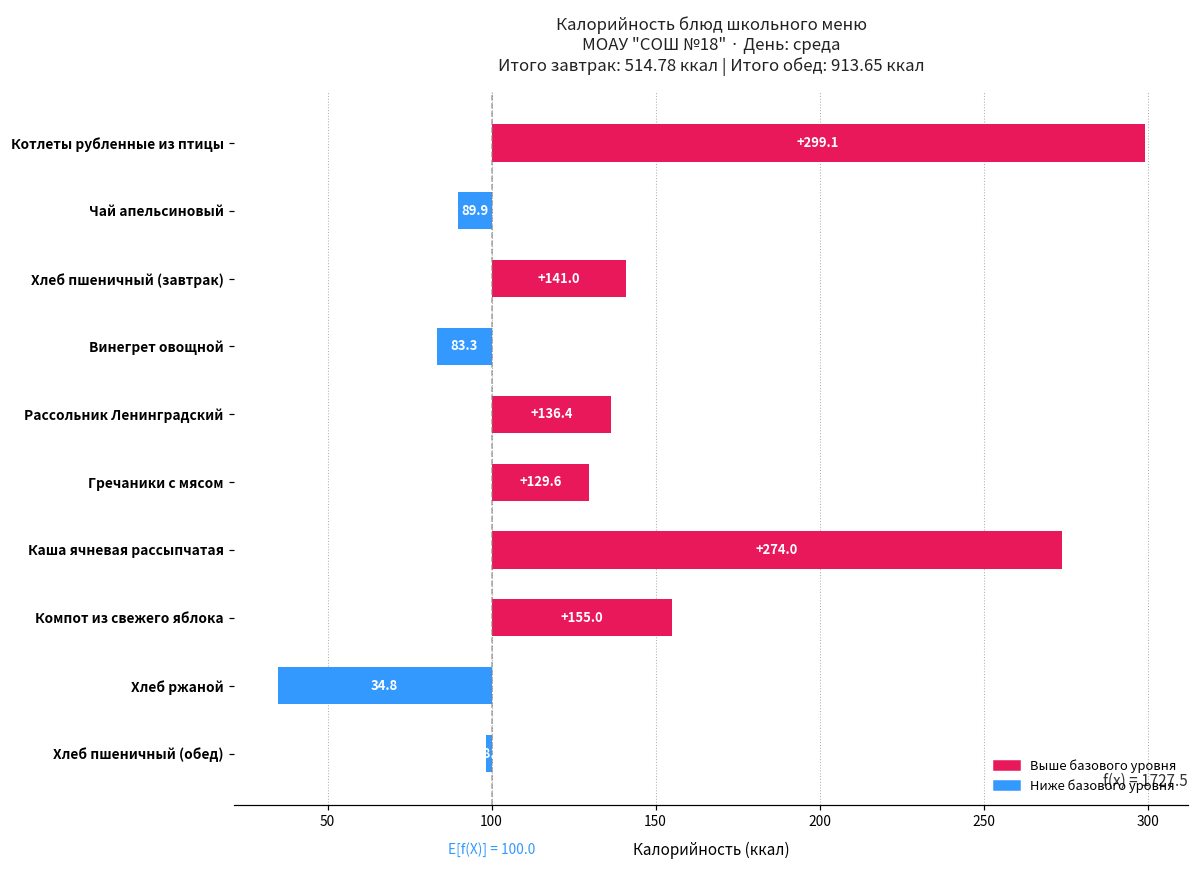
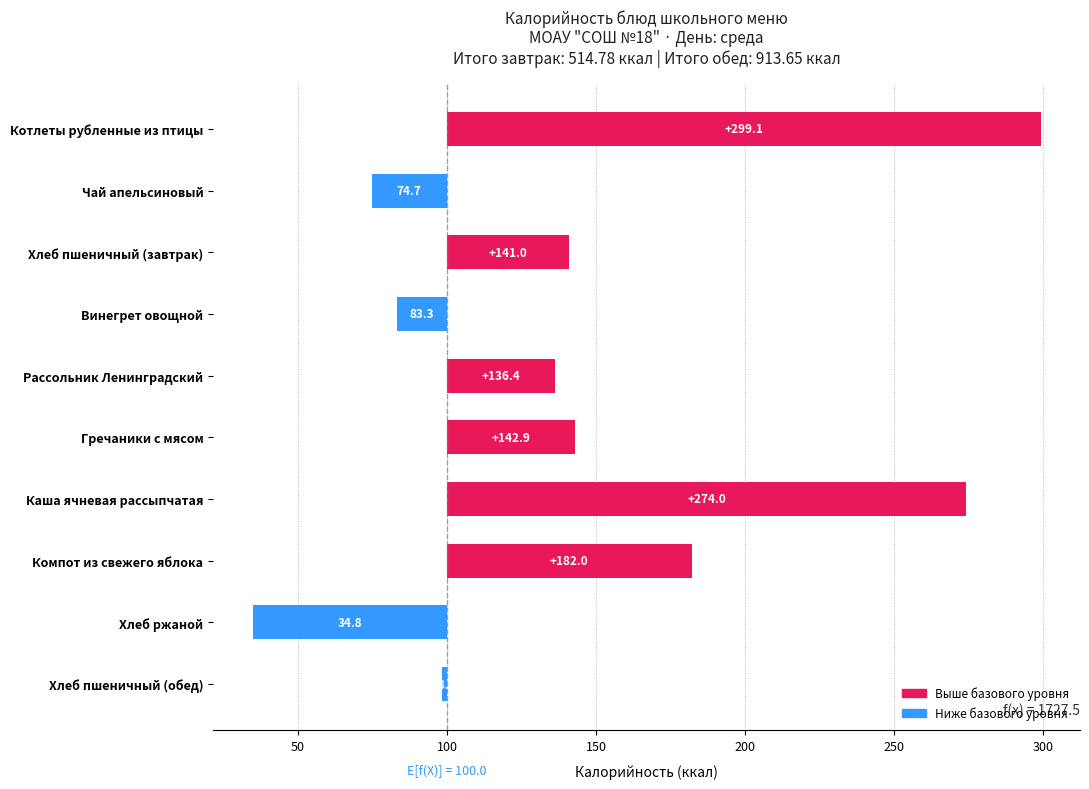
Чай апельсиновый: 89.9 -> 74.7
Гречаники с мясом: +129.6 -> +142.9
Компот из свежего яблока: +155.0 -> +182.0
